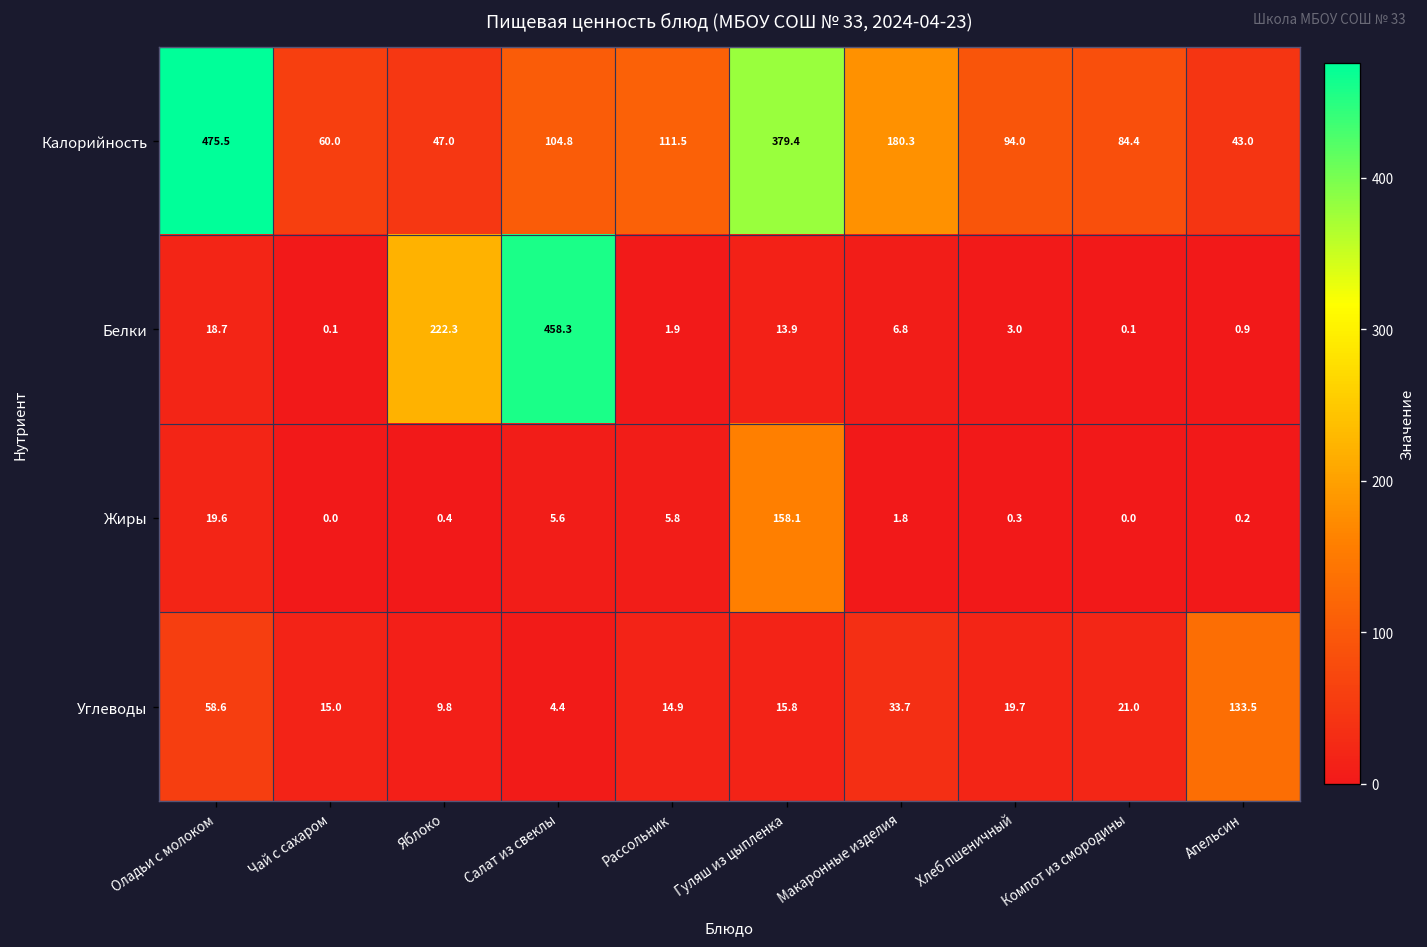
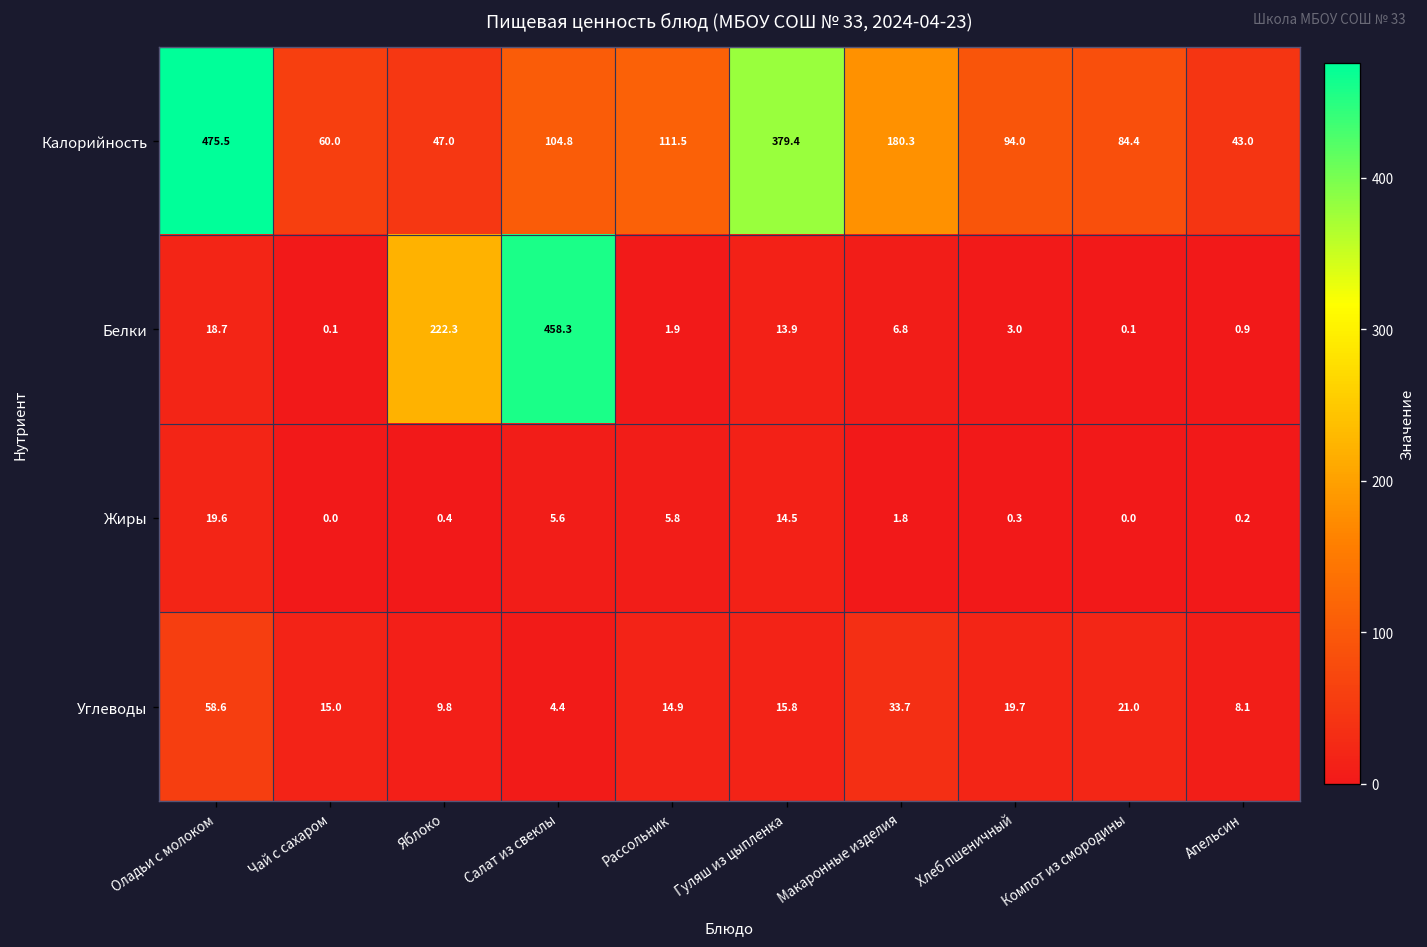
Жиры, Гуляш из цыпленка: 158.1 -> 14.5
Углеводы, Апельсин: 133.5 -> 8.1
